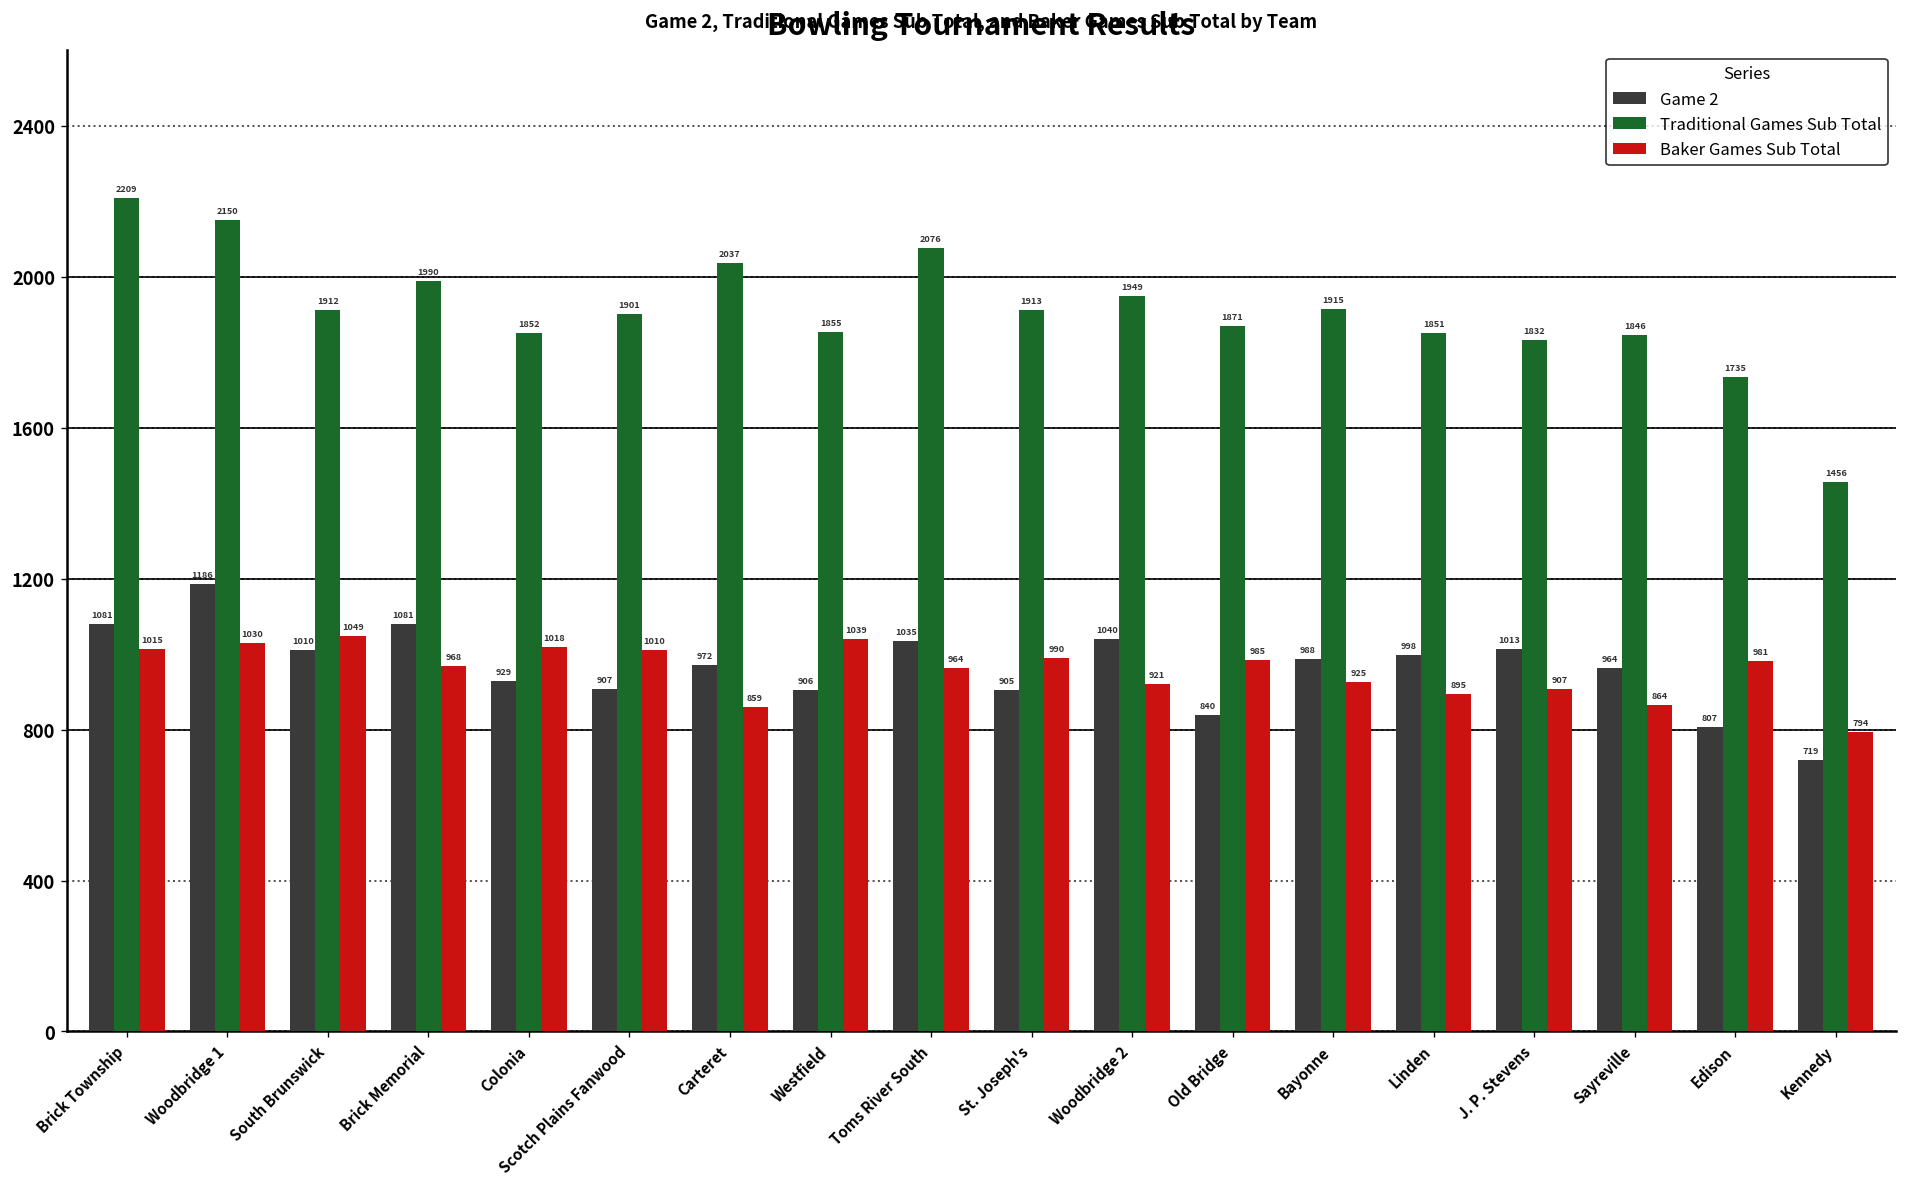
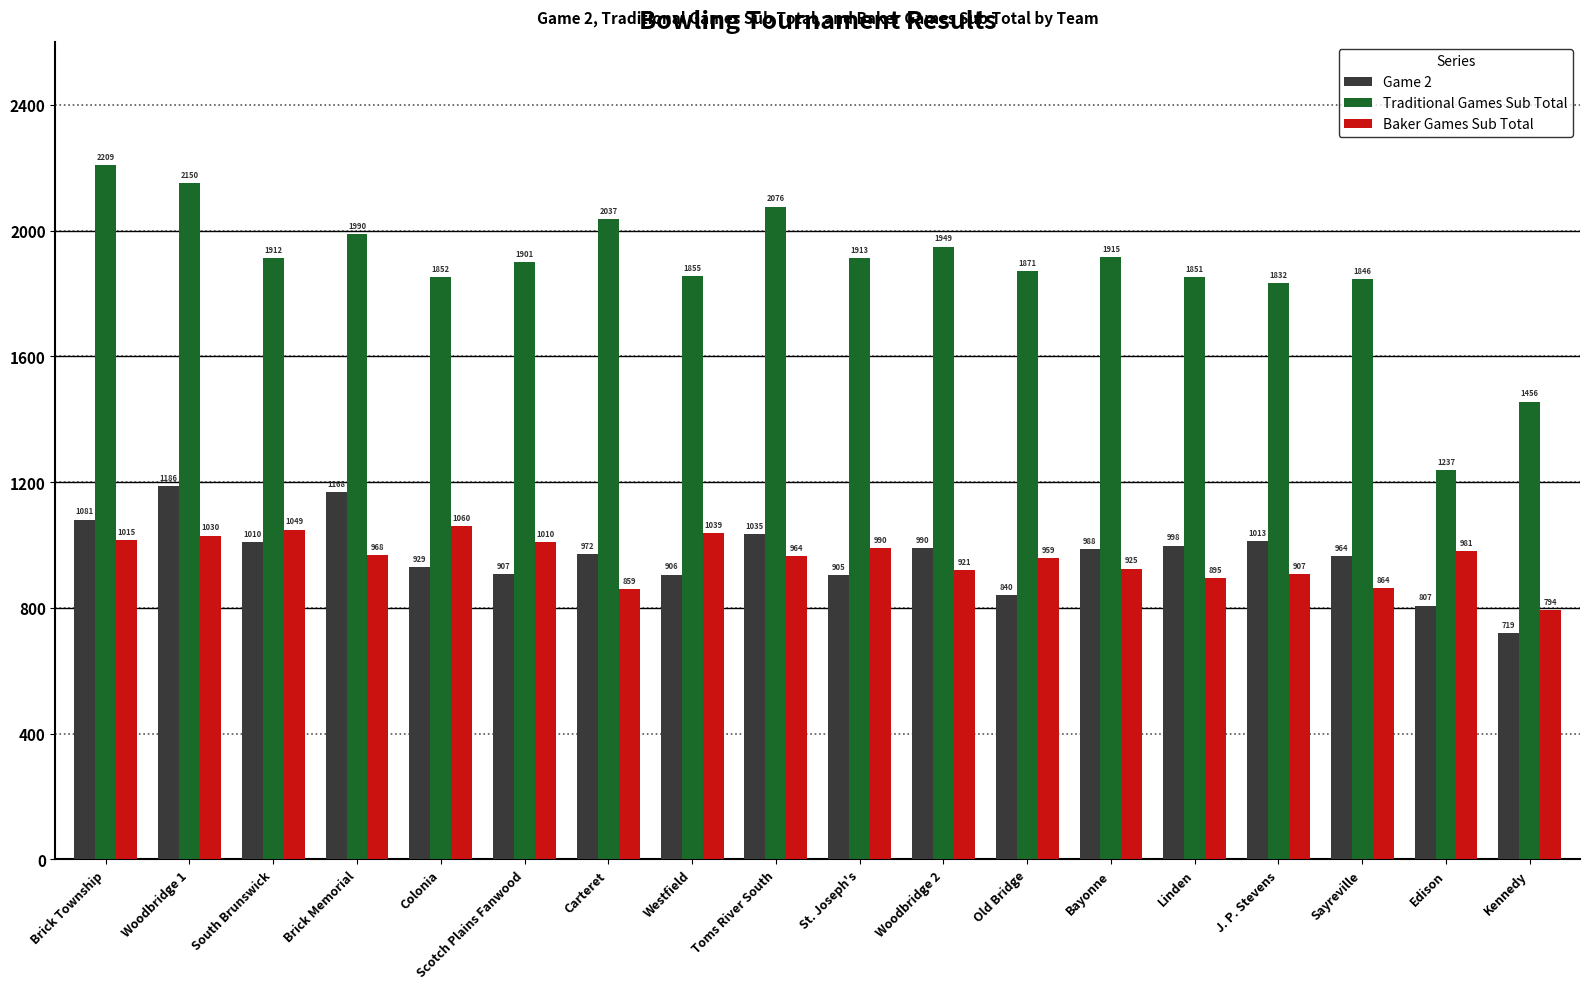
Game 2, Brick Memorial: 1081 -> 1168
Baker Games Sub Total, Colonia: 1018 -> 1060
Game 2, Woodbridge 2: 1040 -> 990
Baker Games Sub Total, Old Bridge: 985 -> 959
Traditional Games Sub Total, Edison: 1735 -> 1237
